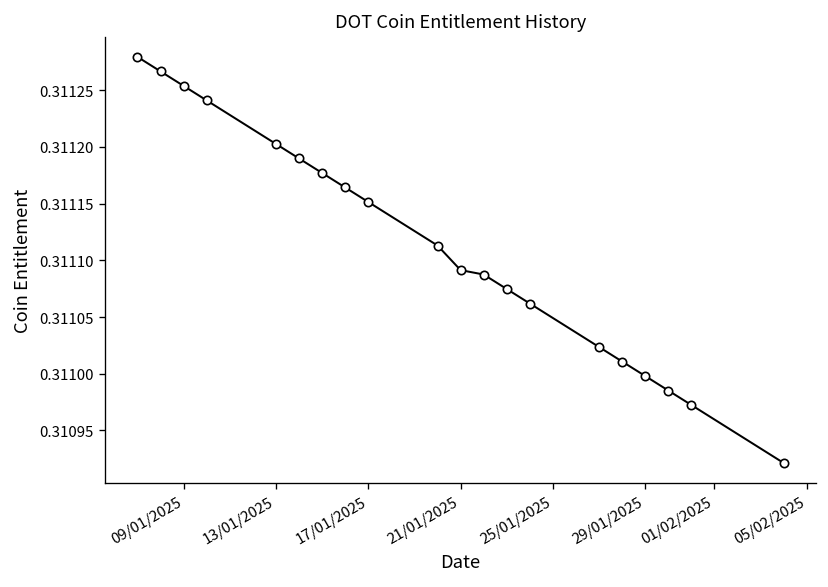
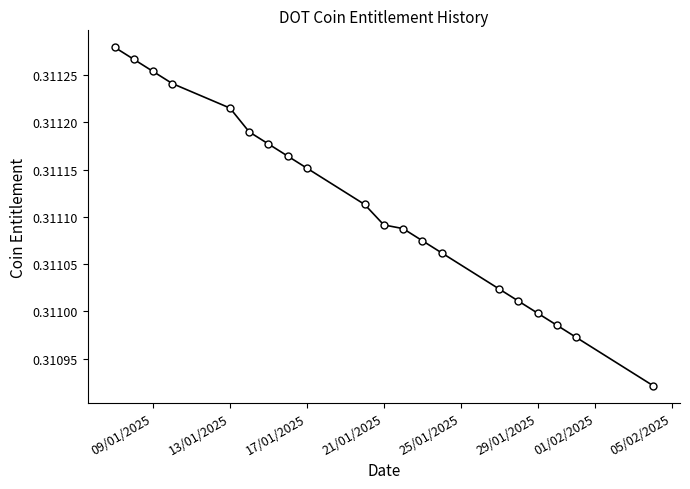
13/01/2025: 0.31120 -> 0.31121
